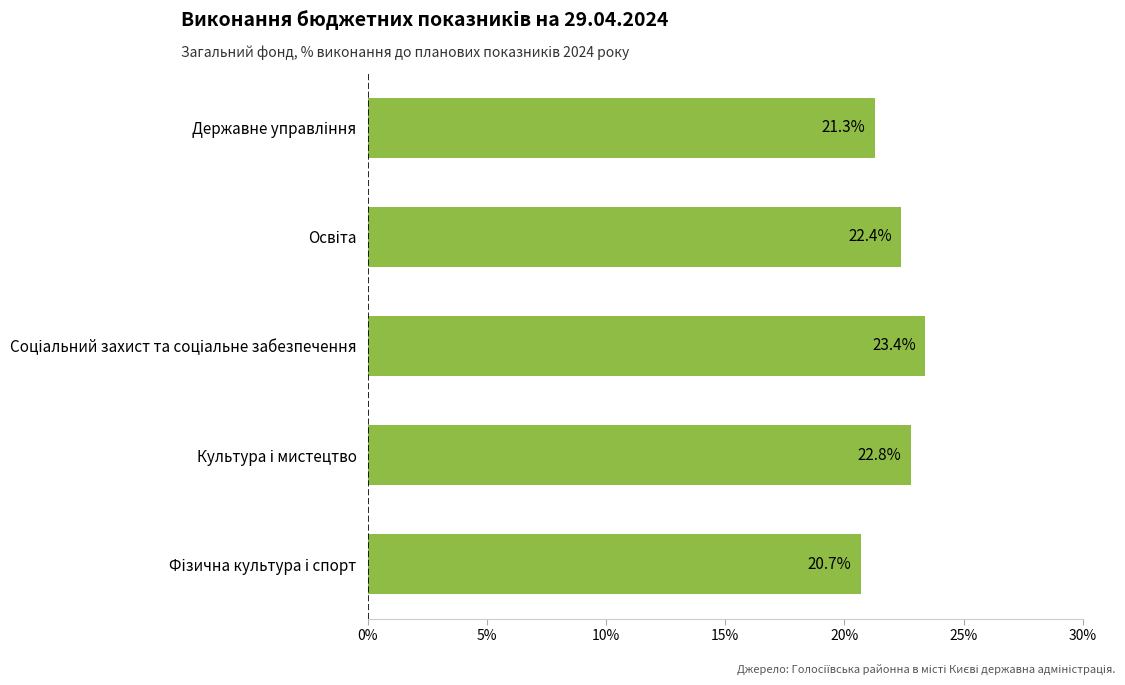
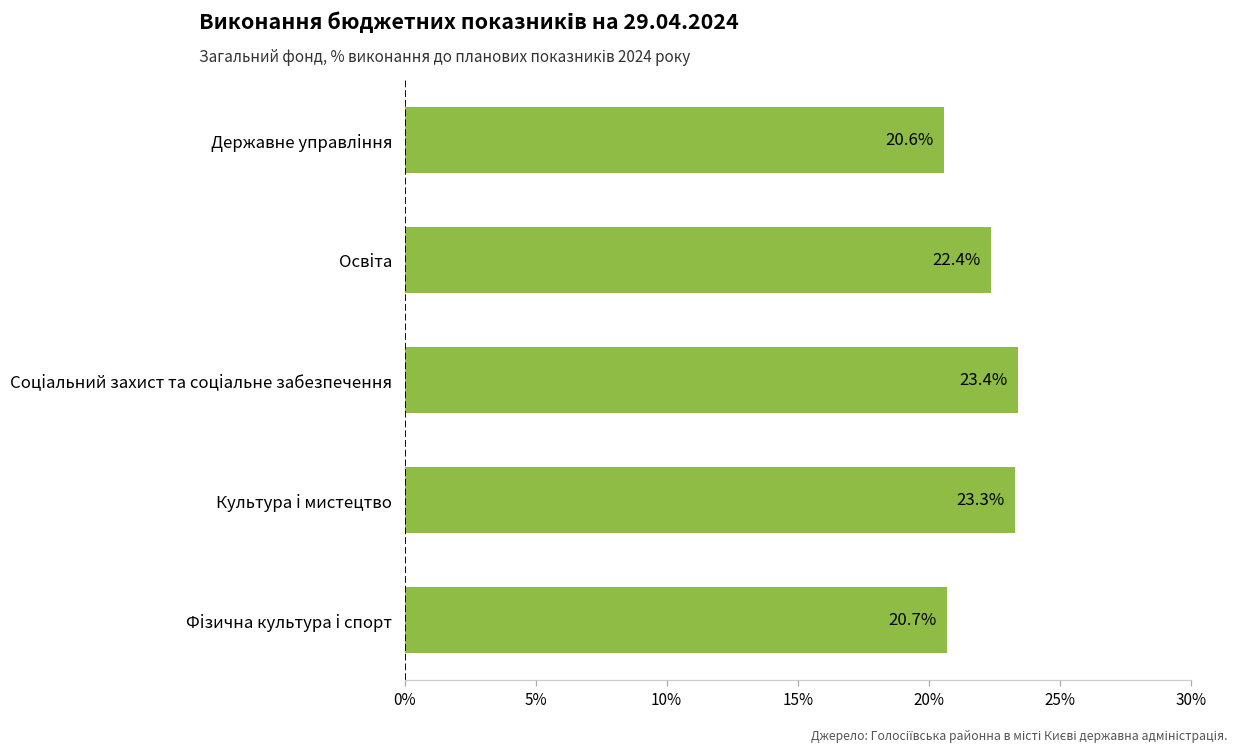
Державне управління: 21.3% -> 20.6%
Культура і мистецтво: 22.8% -> 23.3%
